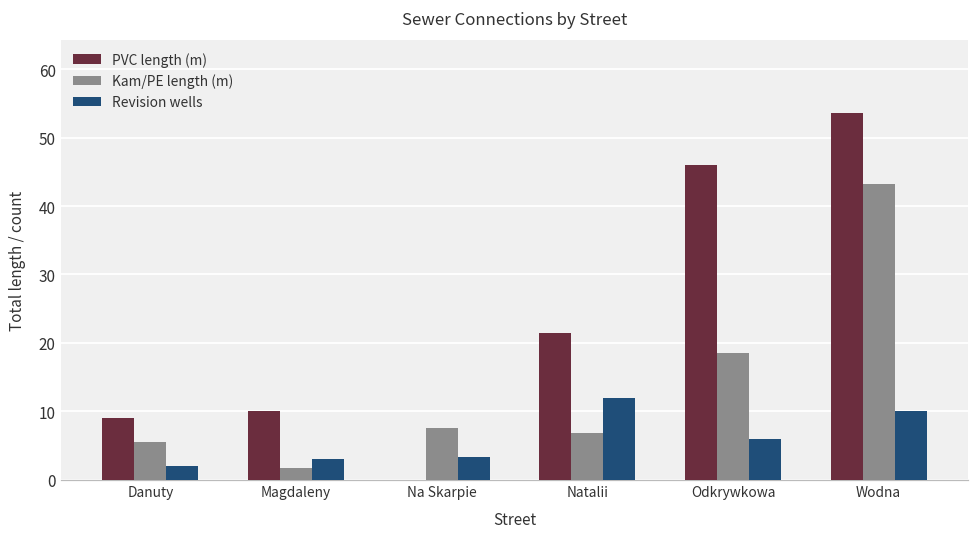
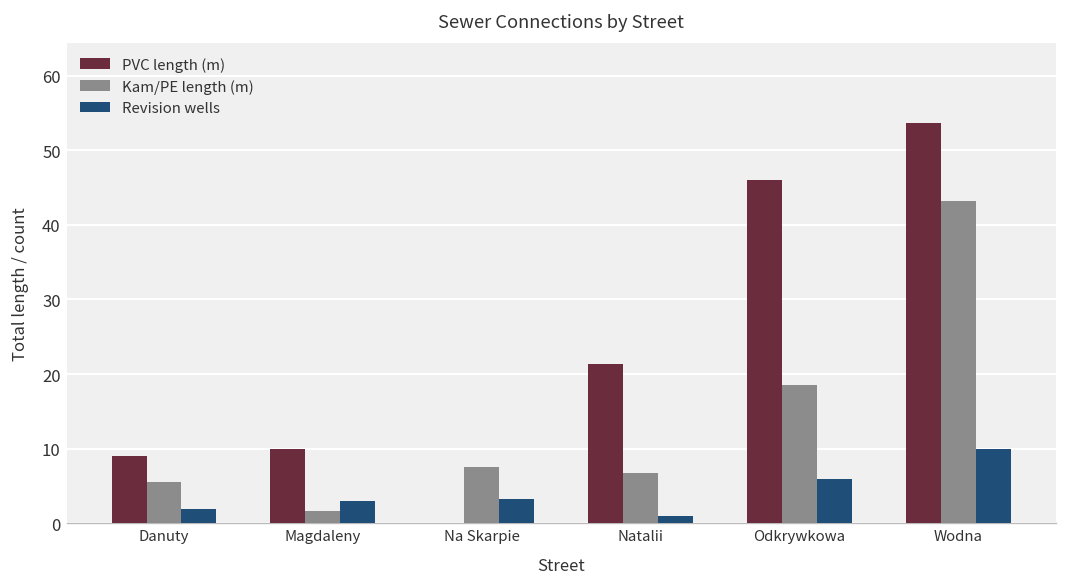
Revision wells, Natalii: 12 -> 1
